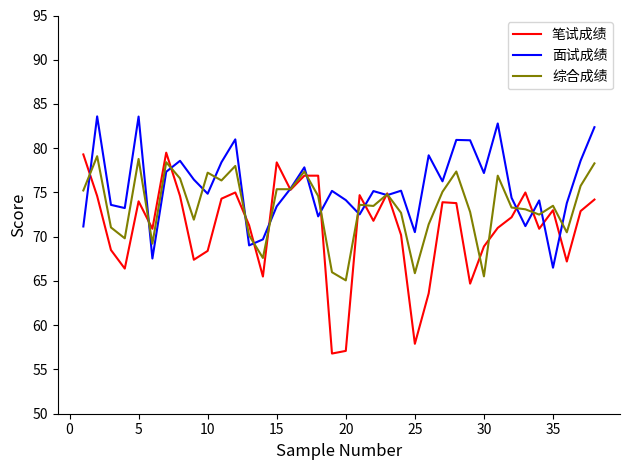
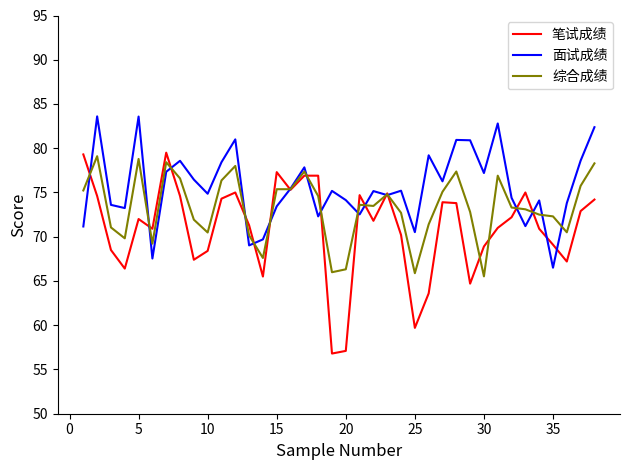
笔试成绩, 5: 74 -> 72
综合成绩, 10: 77 -> 70
笔试成绩, 15: 78 -> 77
综合成绩, 20: 65 -> 66
笔试成绩, 25: 58 -> 60
笔试成绩, 35: 73 -> 69
综合成绩, 35: 74 -> 72
